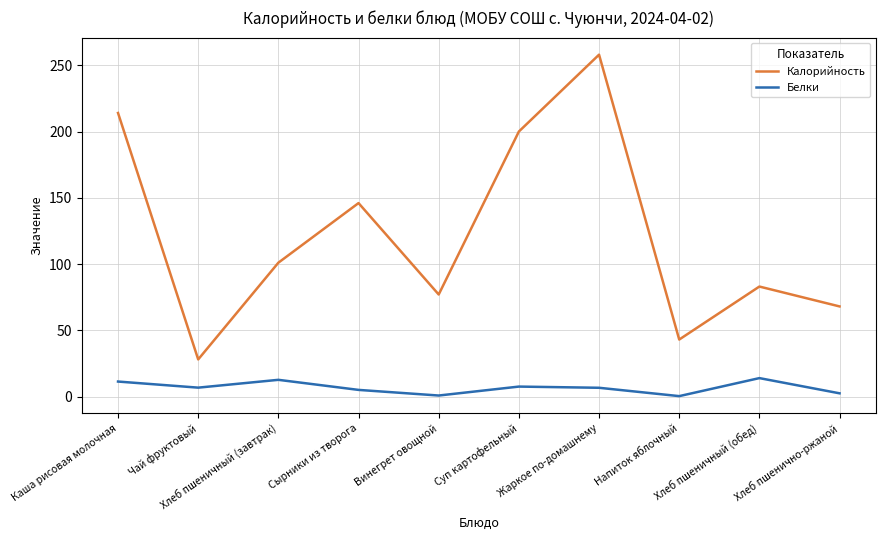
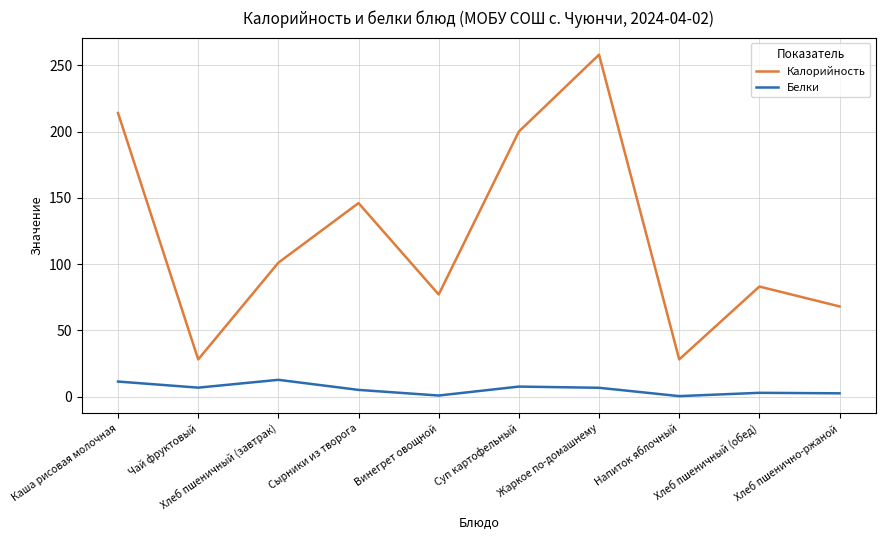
Калорийность, Напиток яблочный: 43 -> 28
Белки, Хлеб пшеничный (обед): 14 -> 3
